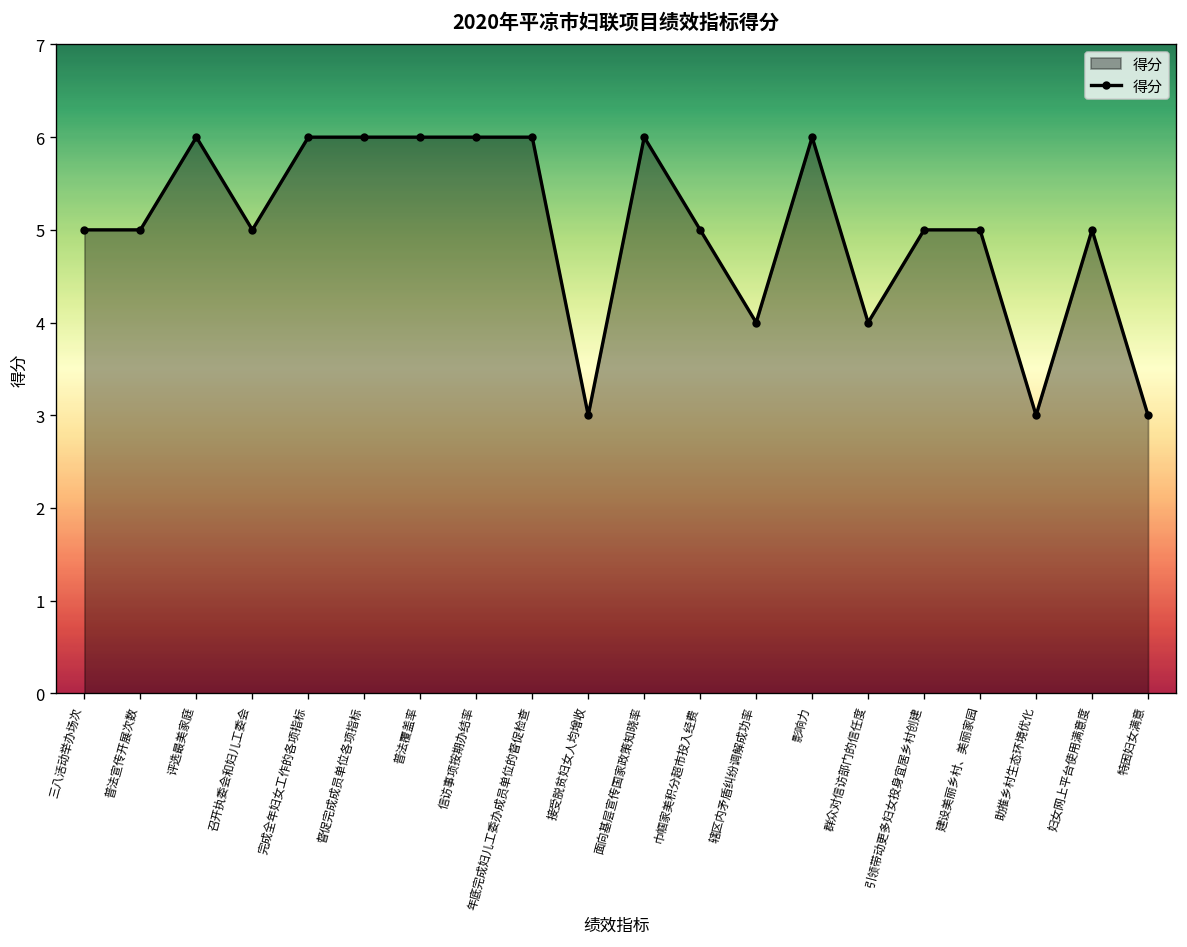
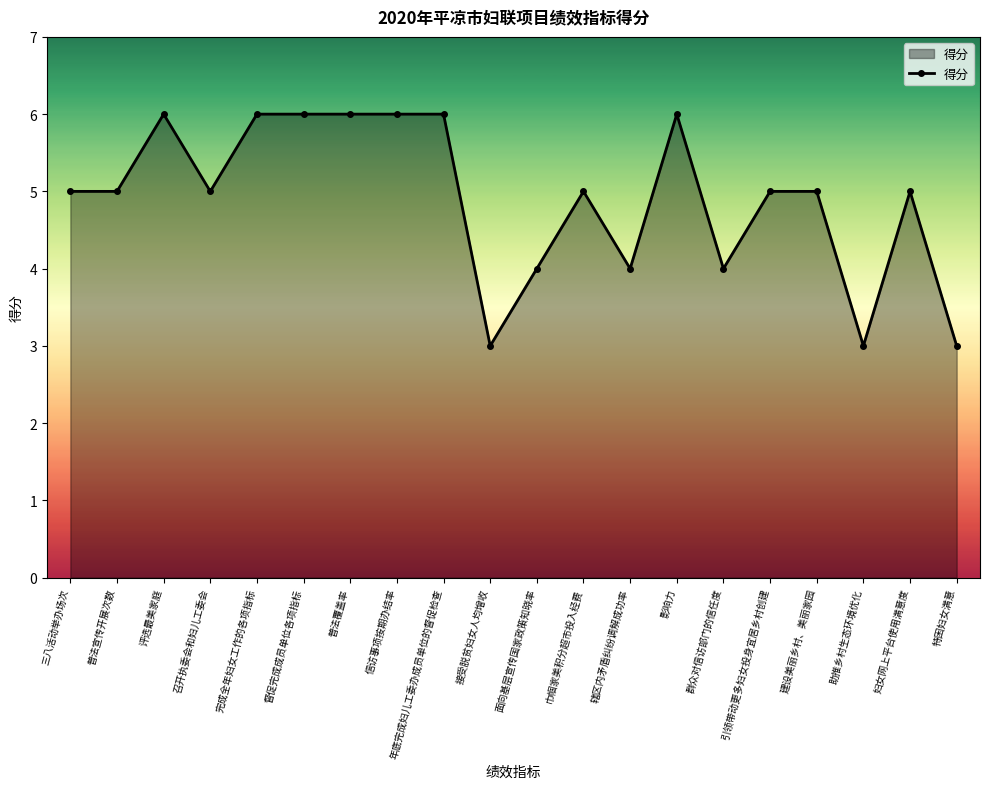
面向基层宣传国家政策知晓率: 6 -> 4
